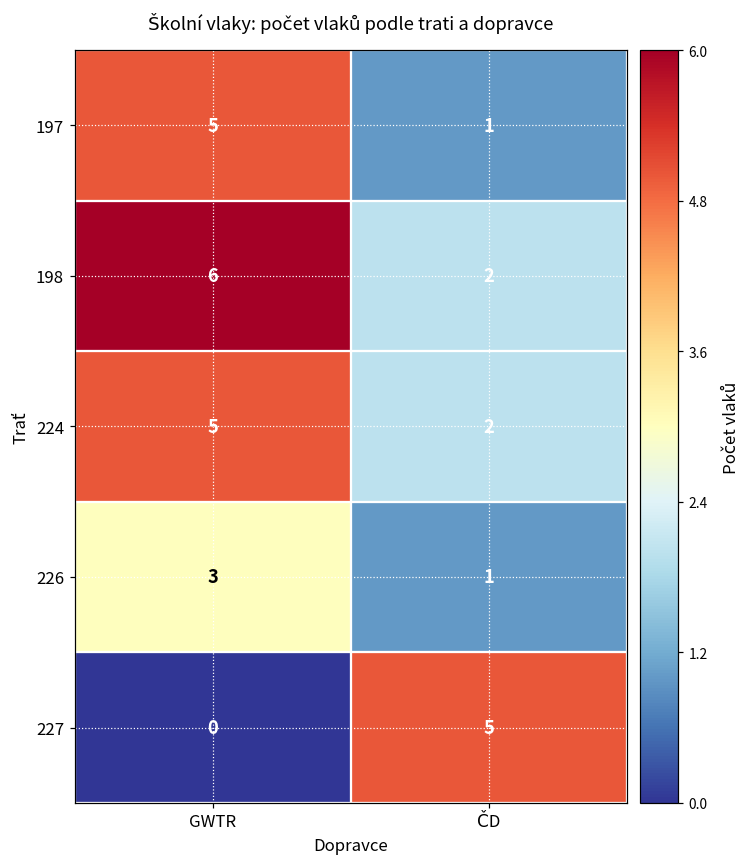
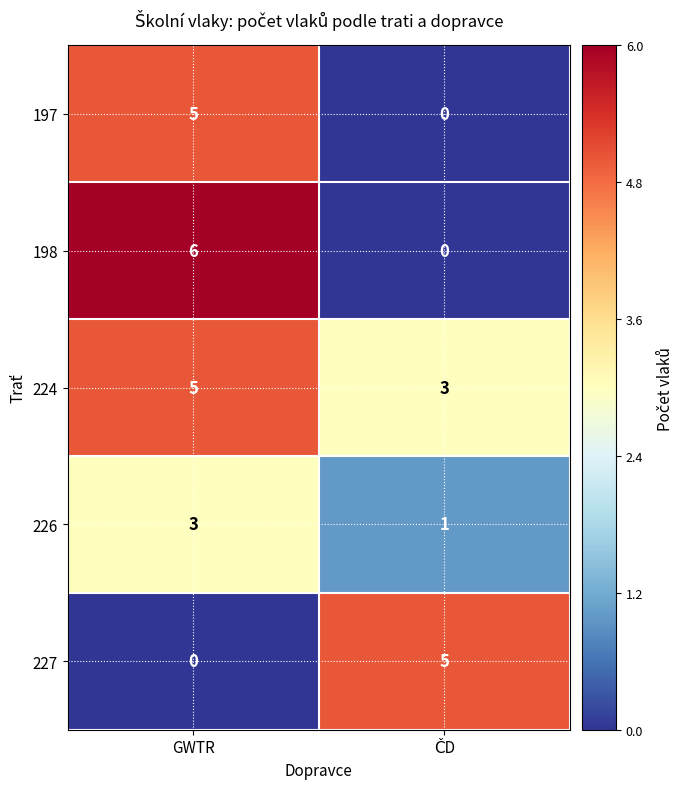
197, ČD: 1 -> 0
198, ČD: 2 -> 0
224, ČD: 2 -> 3
